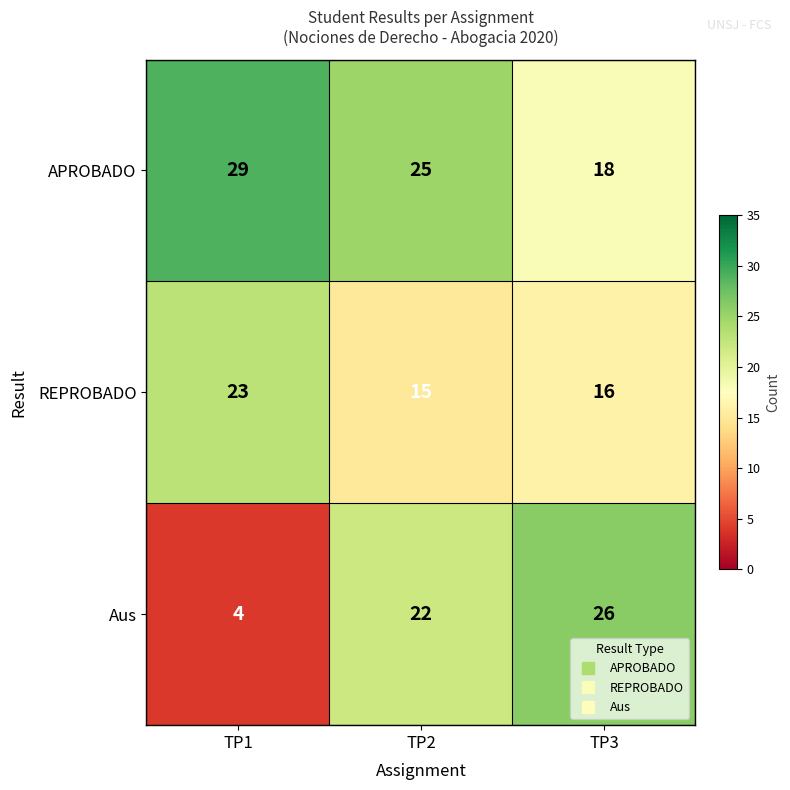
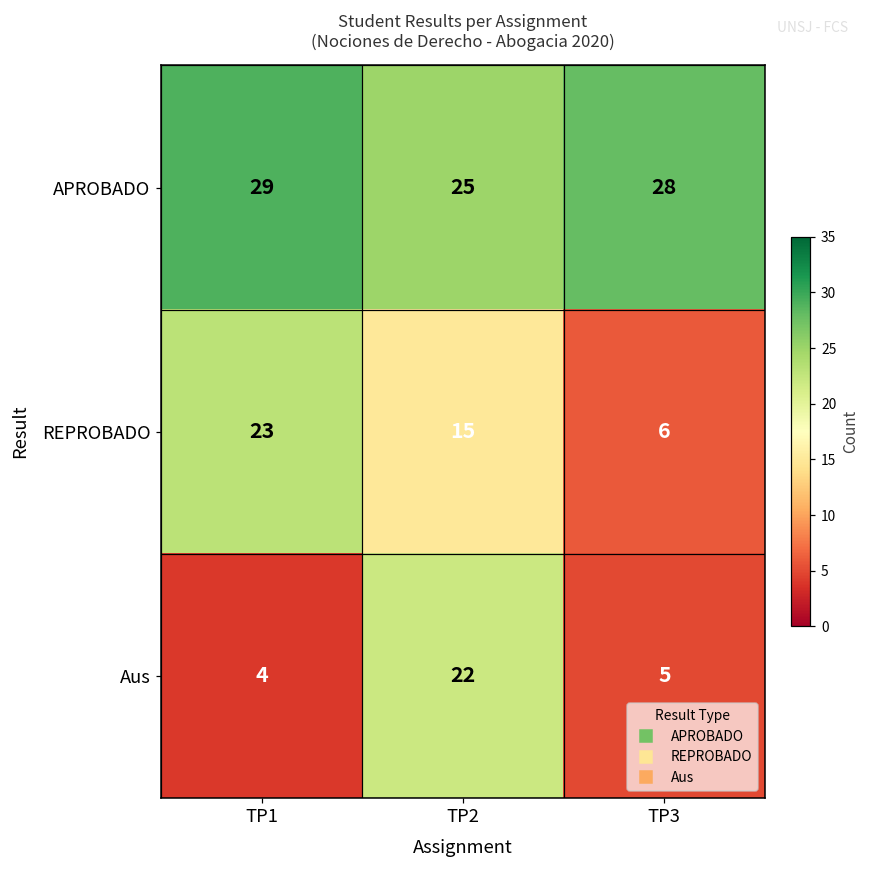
APROBADO, TP3: 18 -> 28
REPROBADO, TP3: 16 -> 6
Aus, TP3: 26 -> 5
